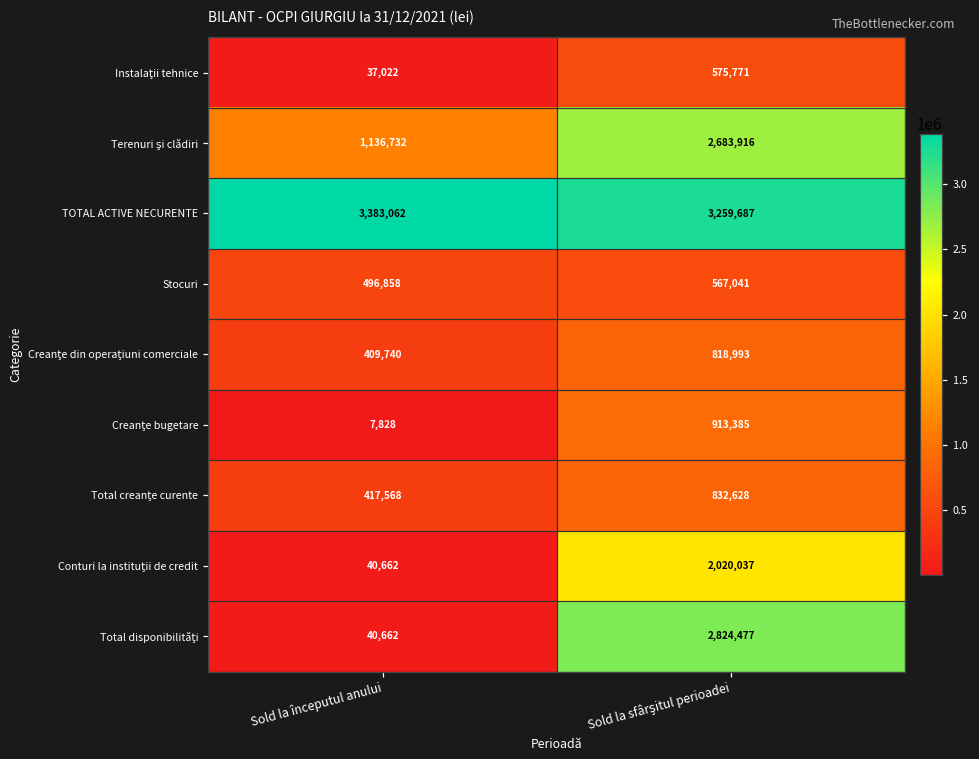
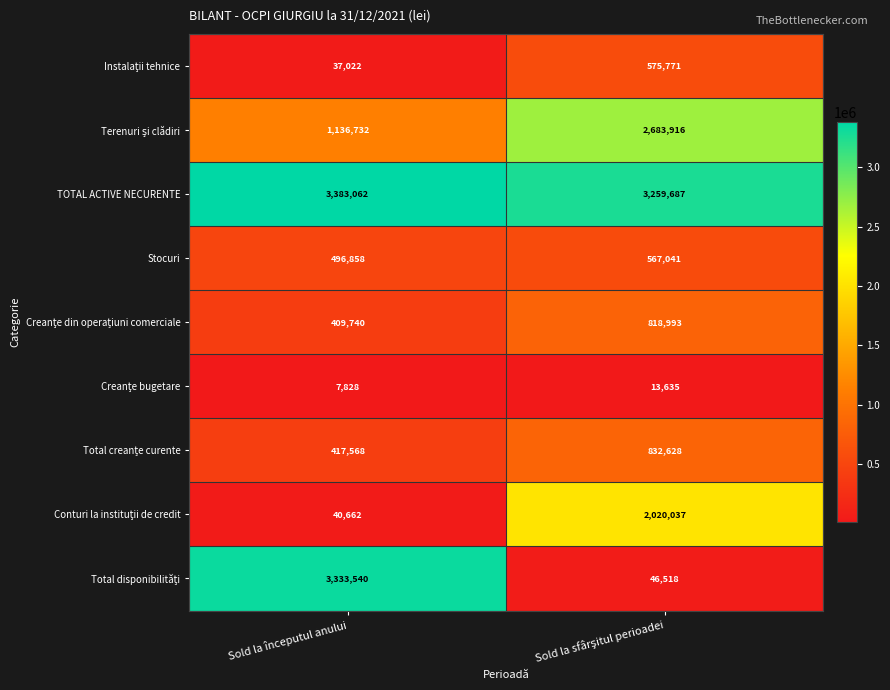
Creanţe bugetare, Sold la sfârşitul perioadei: 913,385 -> 13,635
Total disponibilităţi, Sold la începutul anului: 40,662 -> 3,333,540
Total disponibilităţi, Sold la sfârşitul perioadei: 2,824,477 -> 46,518
